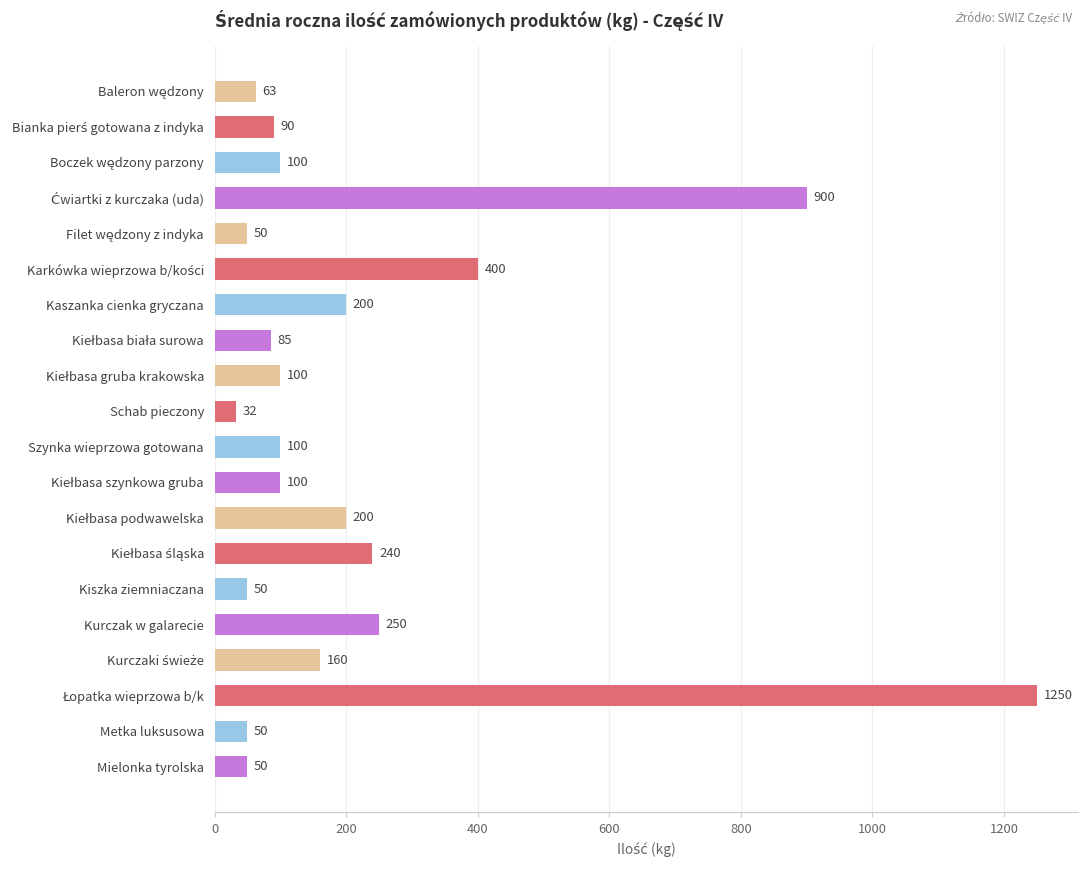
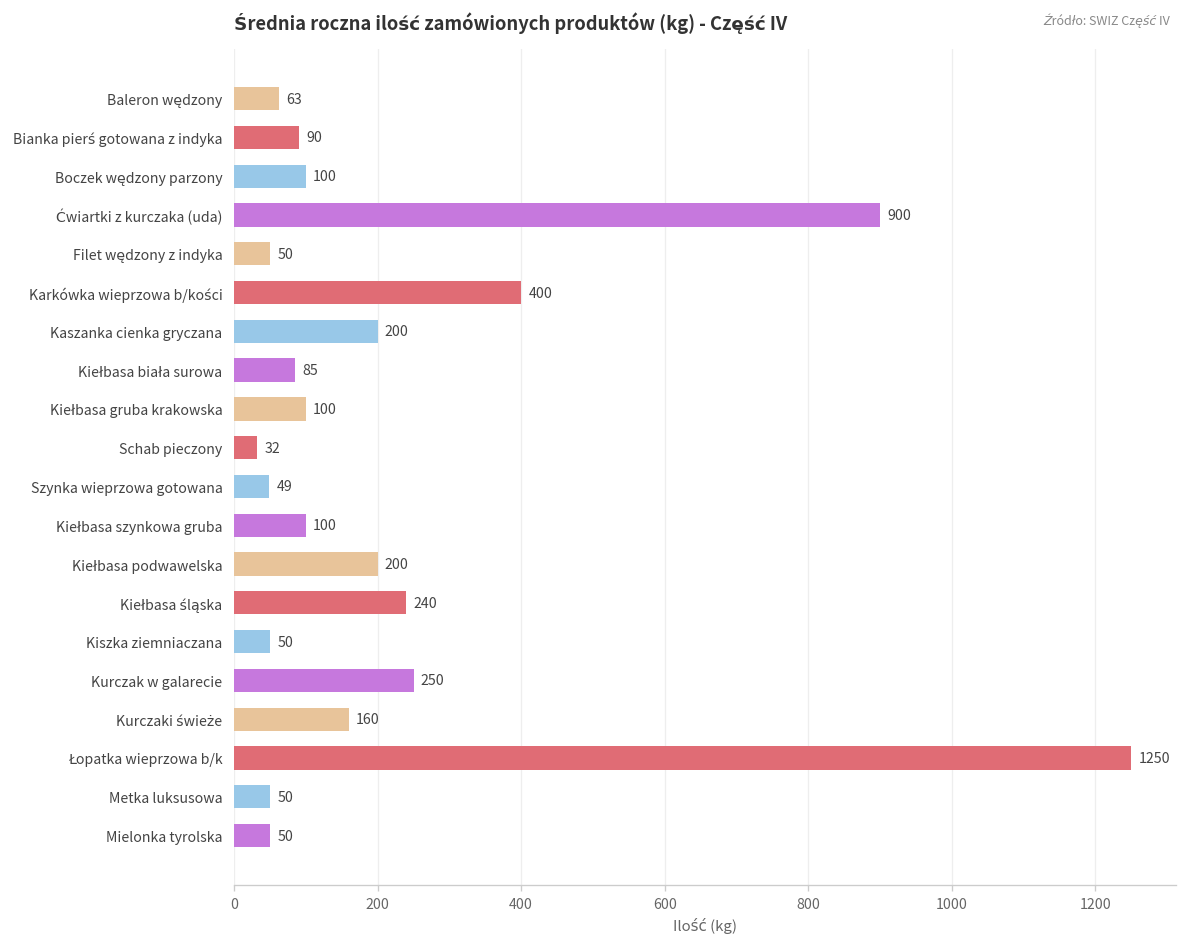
Szynka wieprzowa gotowana: 100 -> 49
